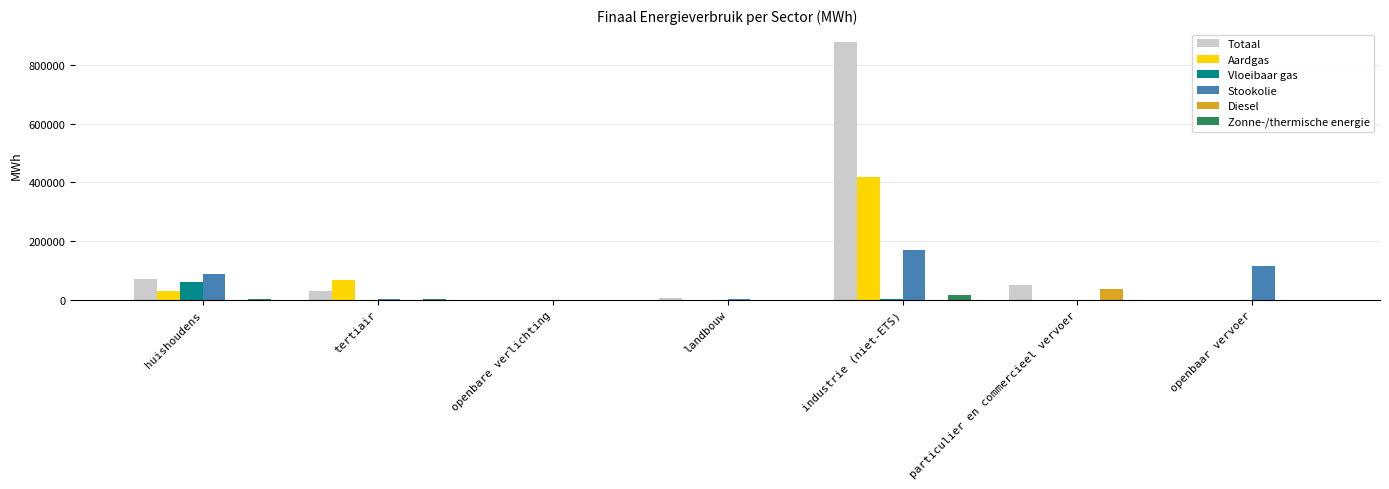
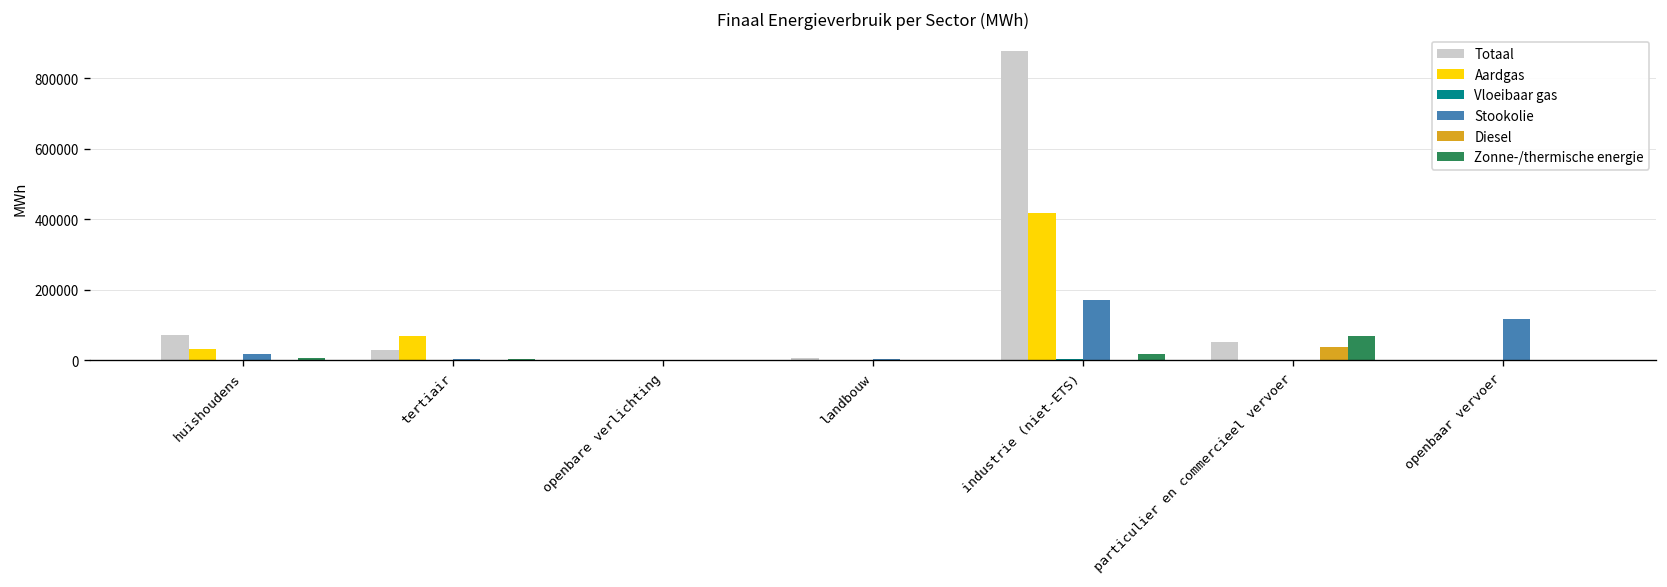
Vloeibaar gas, huishoudens: 60000 -> 0
Stookolie, huishoudens: 90000 -> 20000
Zonne-/thermische energie, particulier en commercieel vervoer: 0 -> 70000
